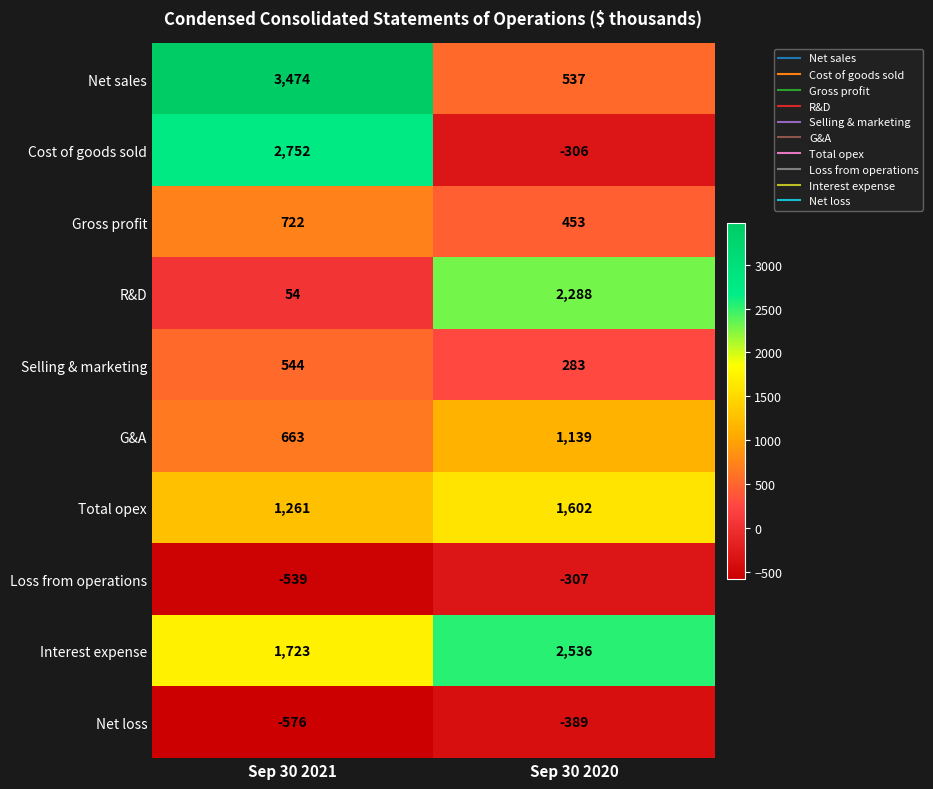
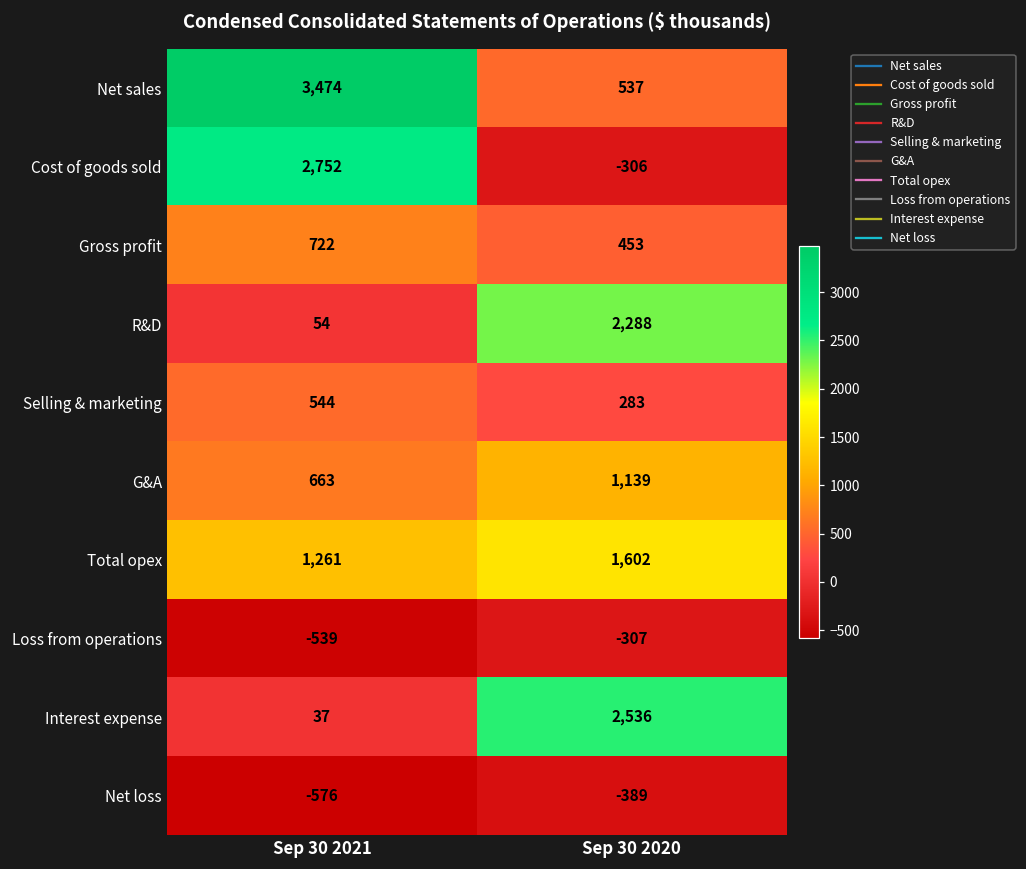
Interest expense, Sep 30 2021: 1,723 -> 37
